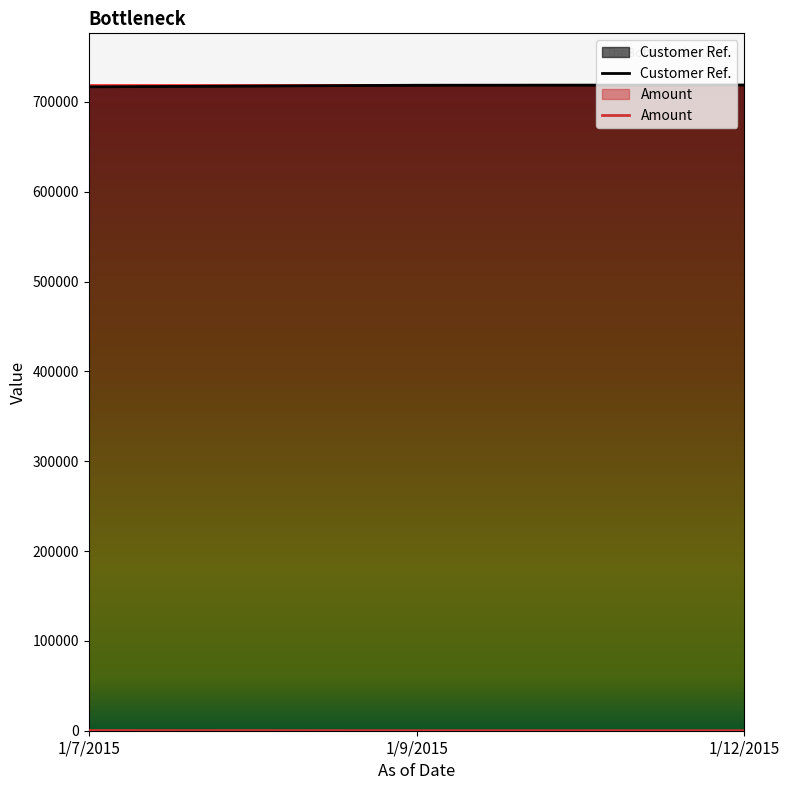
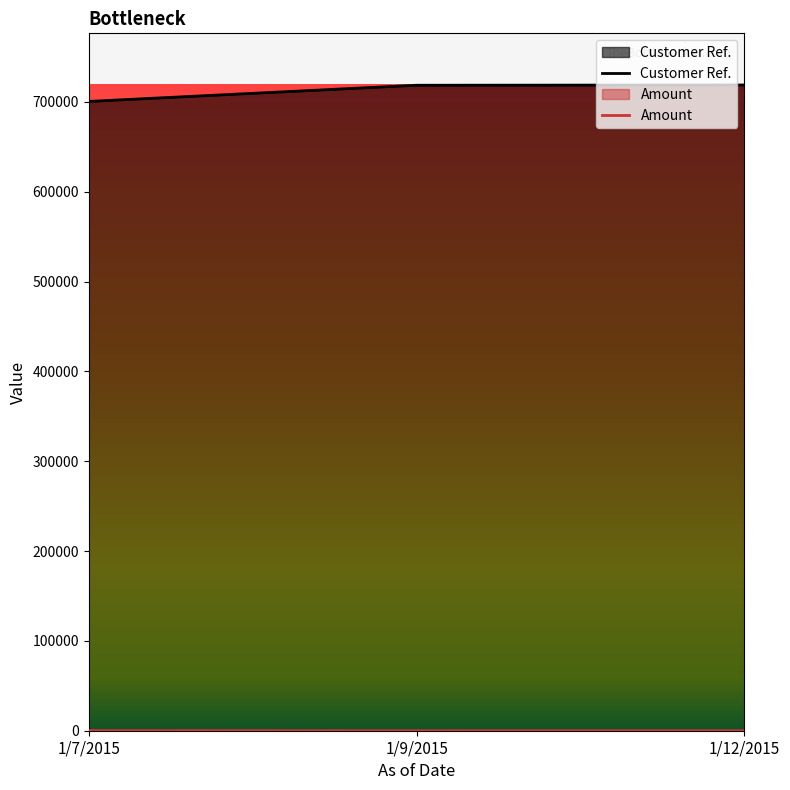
Customer Ref., 1/7/2015: 720000 -> 700000
